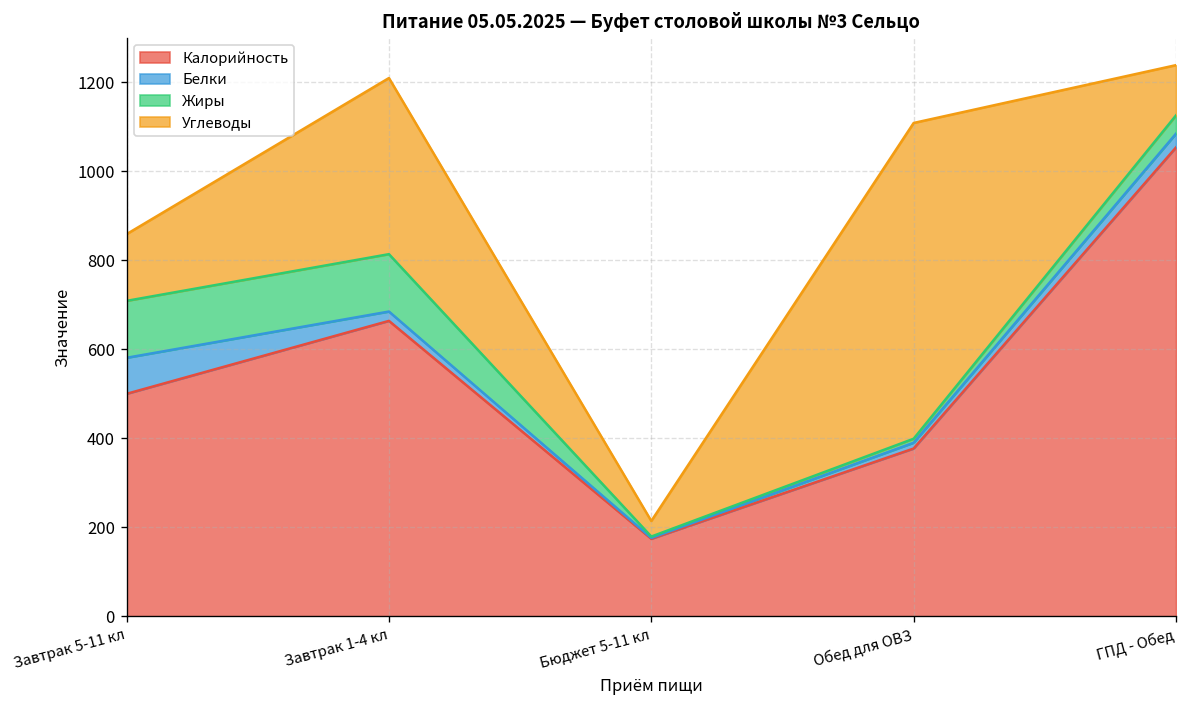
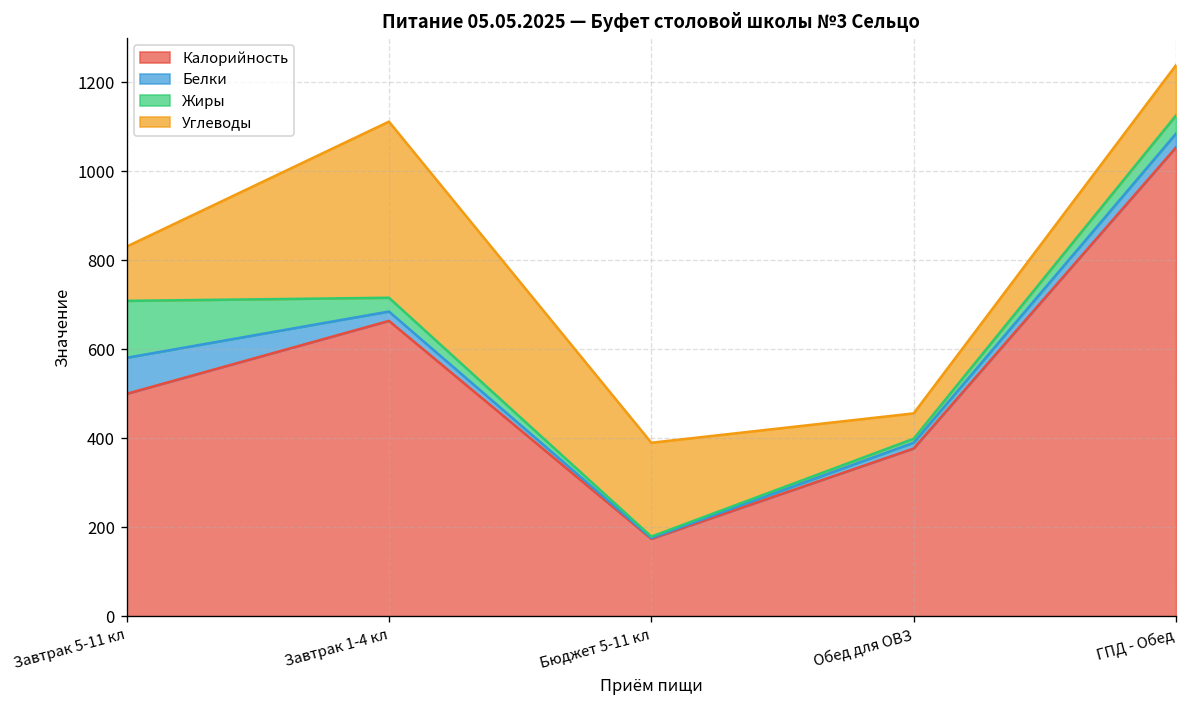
Углеводы, Завтрак 5-11 кл: 150 -> 120
Жиры, Завтрак 1-4 кл: 130 -> 30
Углеводы, Бюджет 5-11 кл: 40 -> 210
Углеводы, Обед для ОВЗ: 710 -> 60
